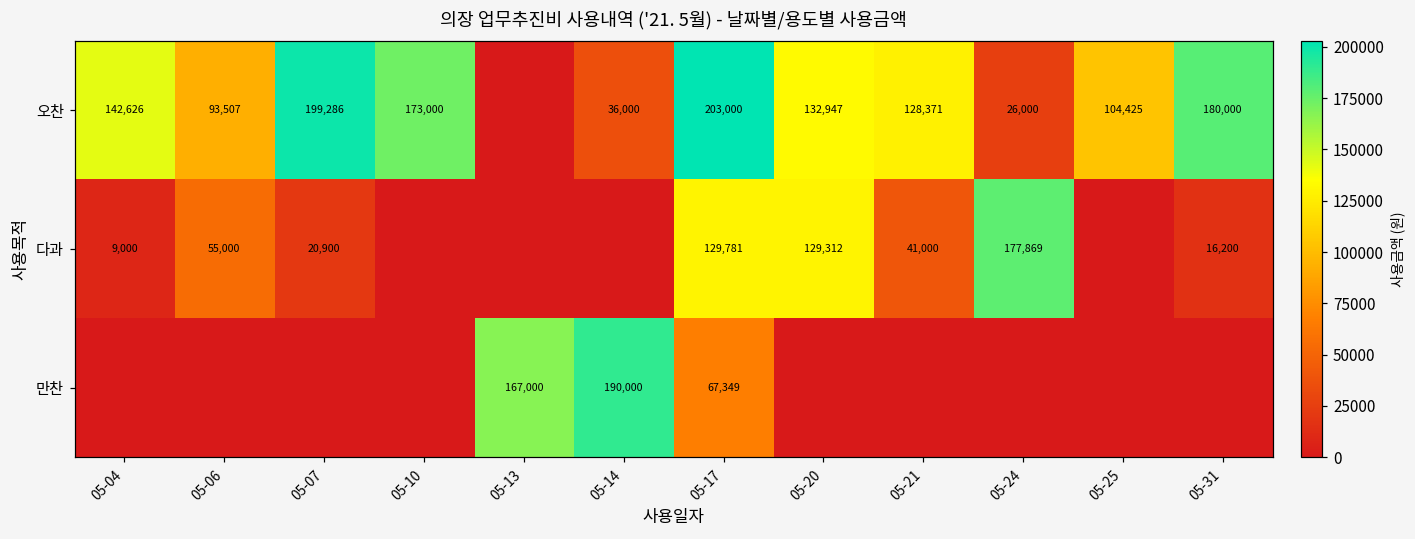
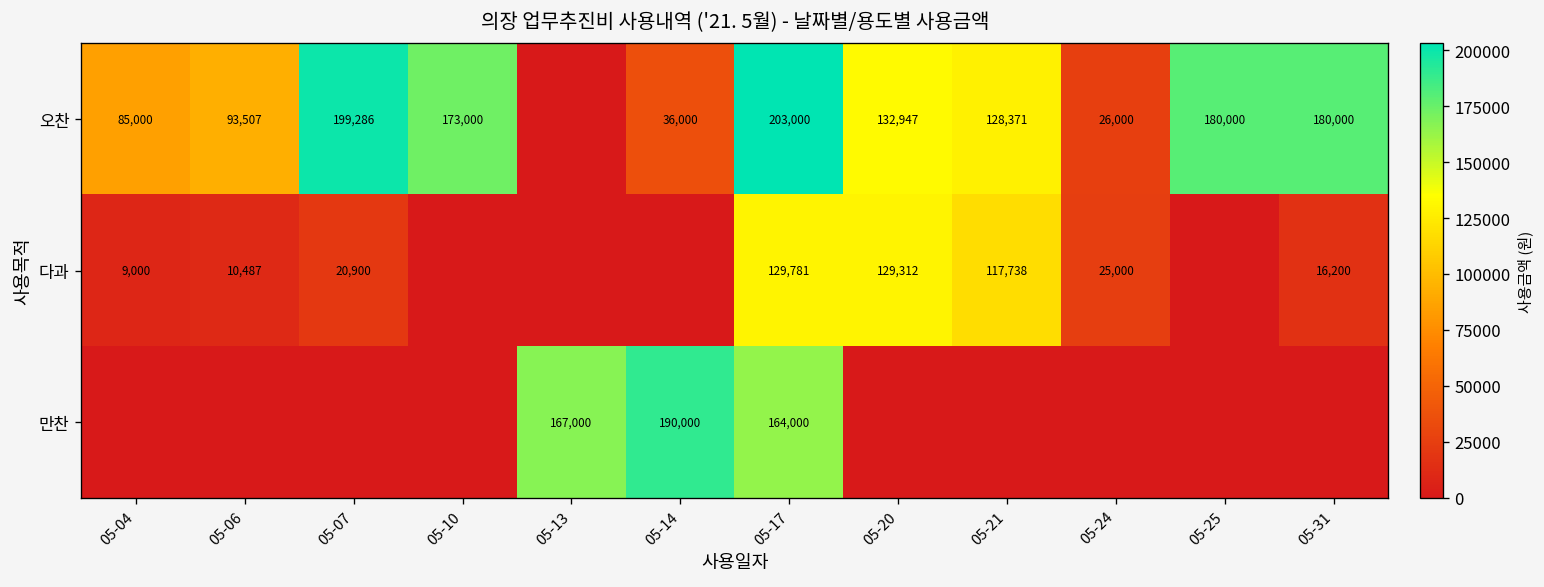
오찬, 05-04: 142,626 -> 85,000
오찬, 05-25: 104,425 -> 180,000
다과, 05-06: 55,000 -> 10,487
다과, 05-21: 41,000 -> 117,738
다과, 05-24: 177,869 -> 25,000
만찬, 05-17: 67,349 -> 164,000
